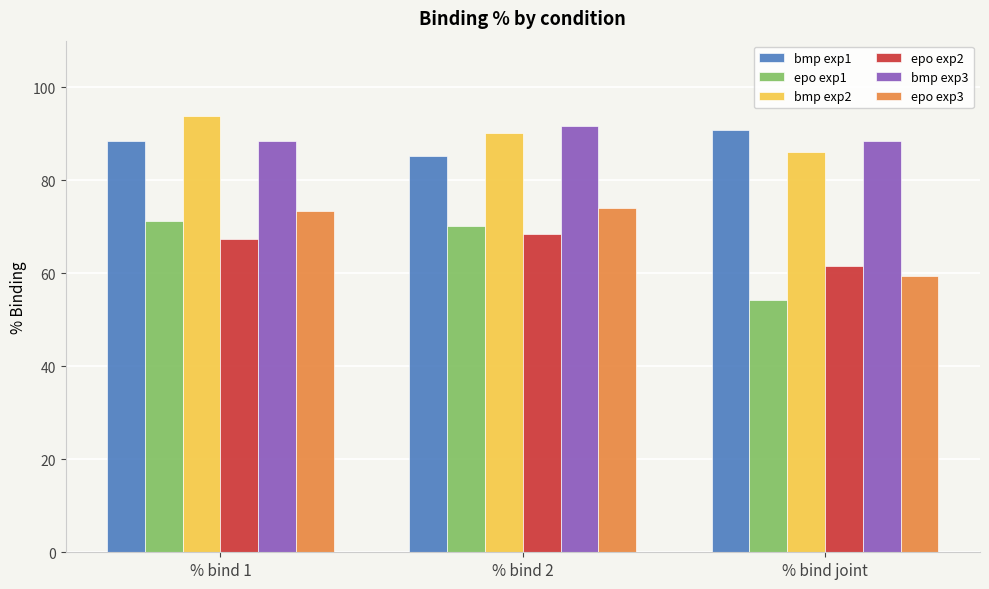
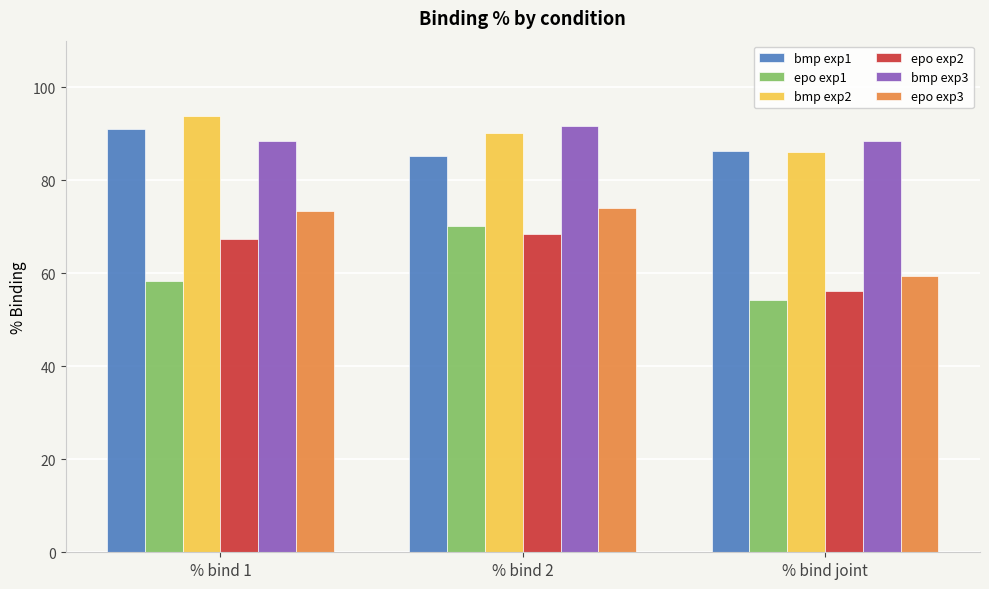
bmp exp1, % bind 1: 88 -> 91
epo exp1, % bind 1: 71 -> 58
bmp exp1, % bind joint: 91 -> 86
epo exp2, % bind joint: 62 -> 56
